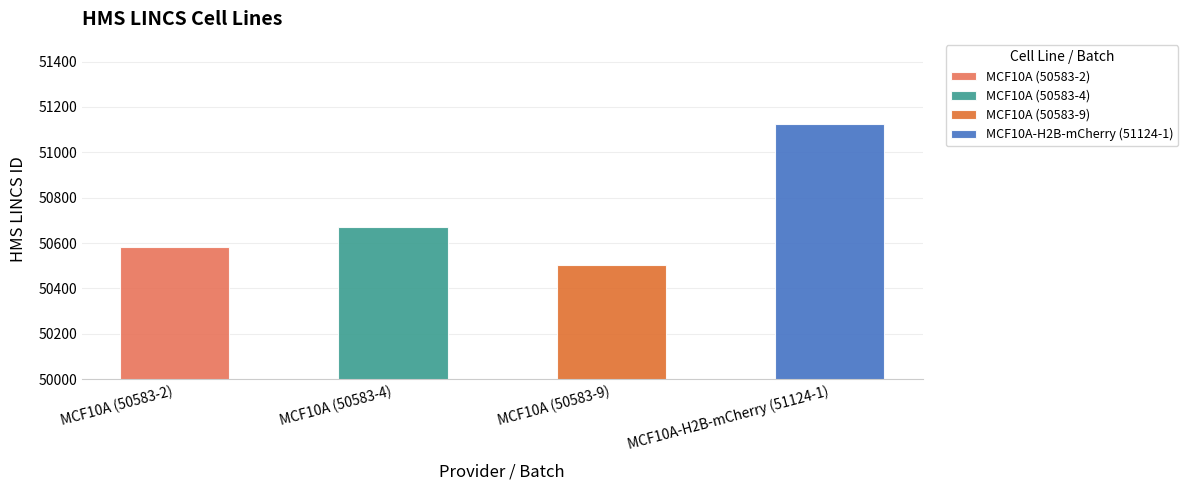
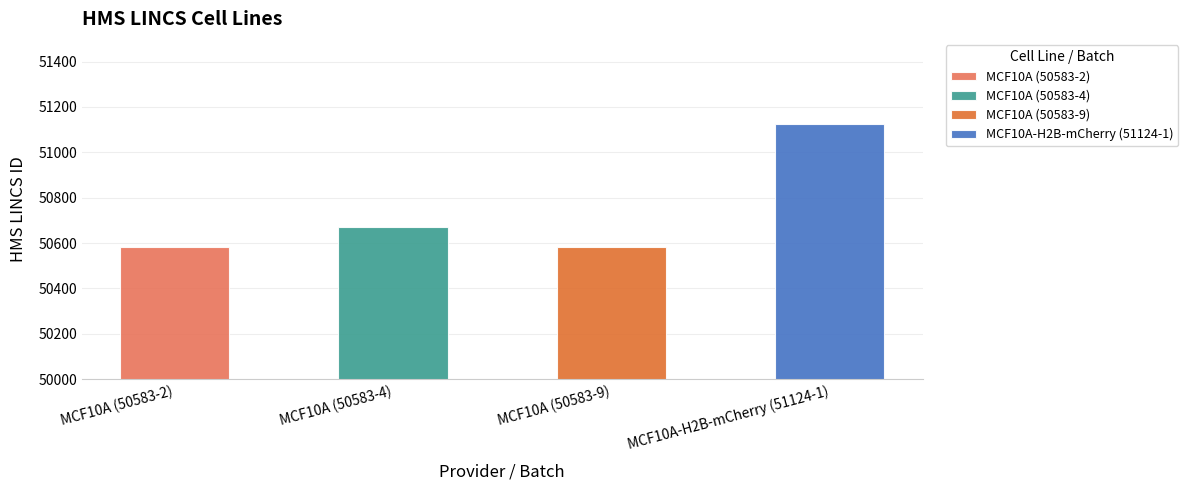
MCF10A (50583-9): 50510 -> 50580
